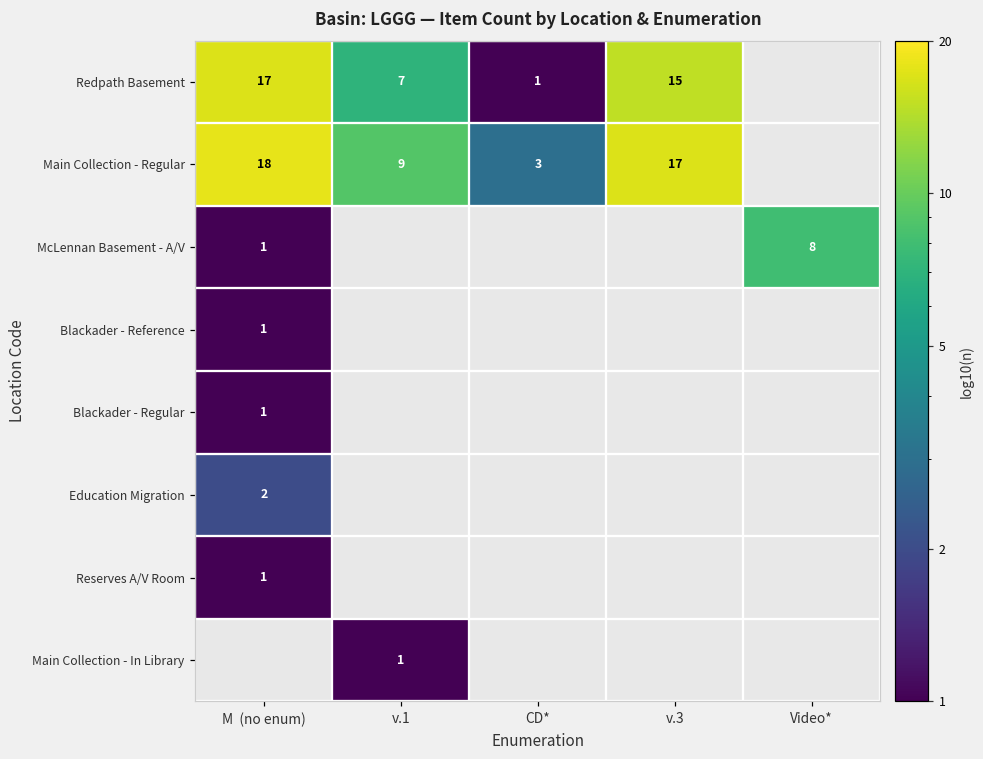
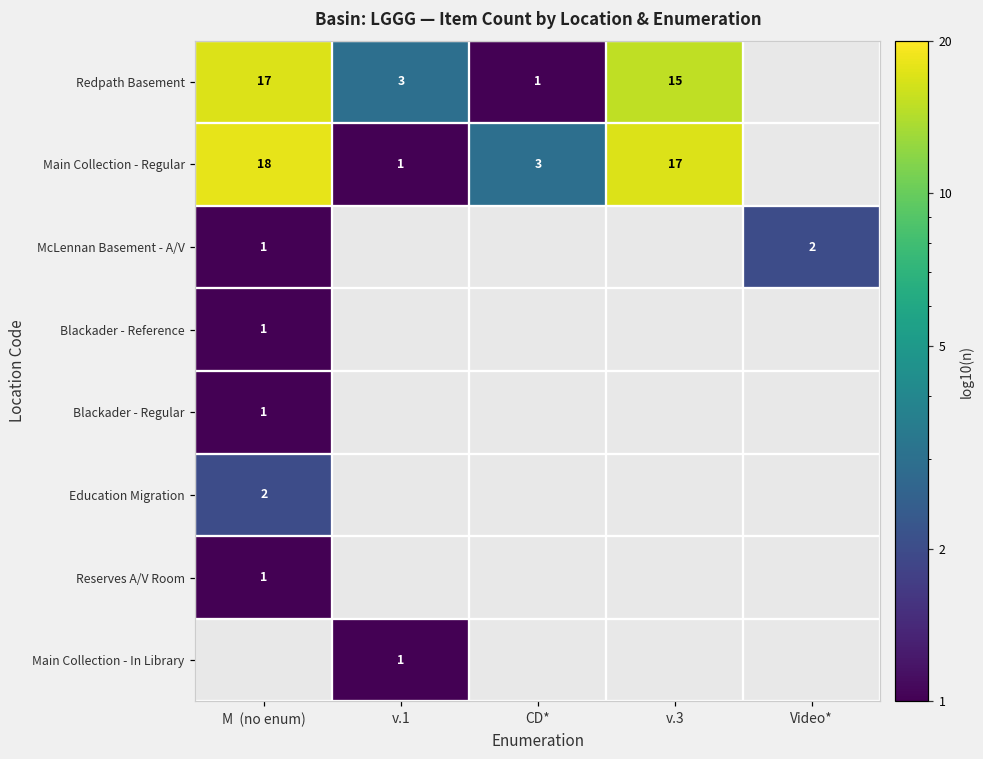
Redpath Basement, v.1: 7 -> 3
Main Collection - Regular, v.1: 9 -> 1
McLennan Basement - A/V, Video*: 8 -> 2
